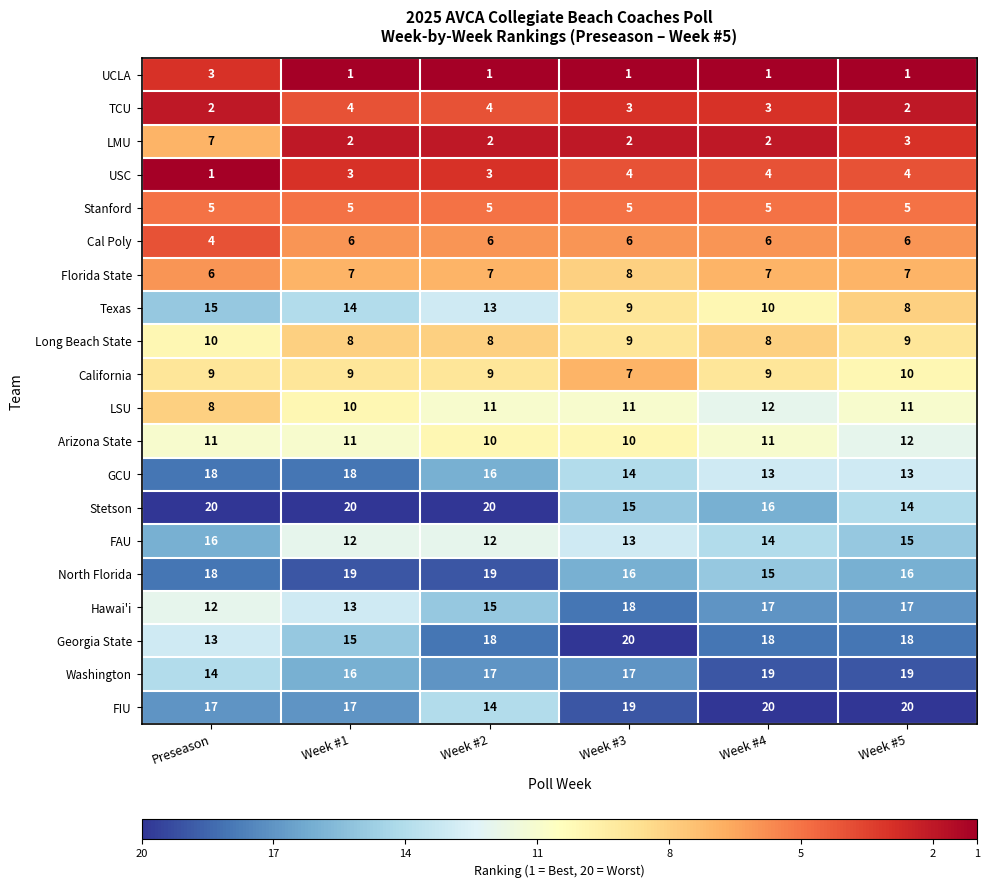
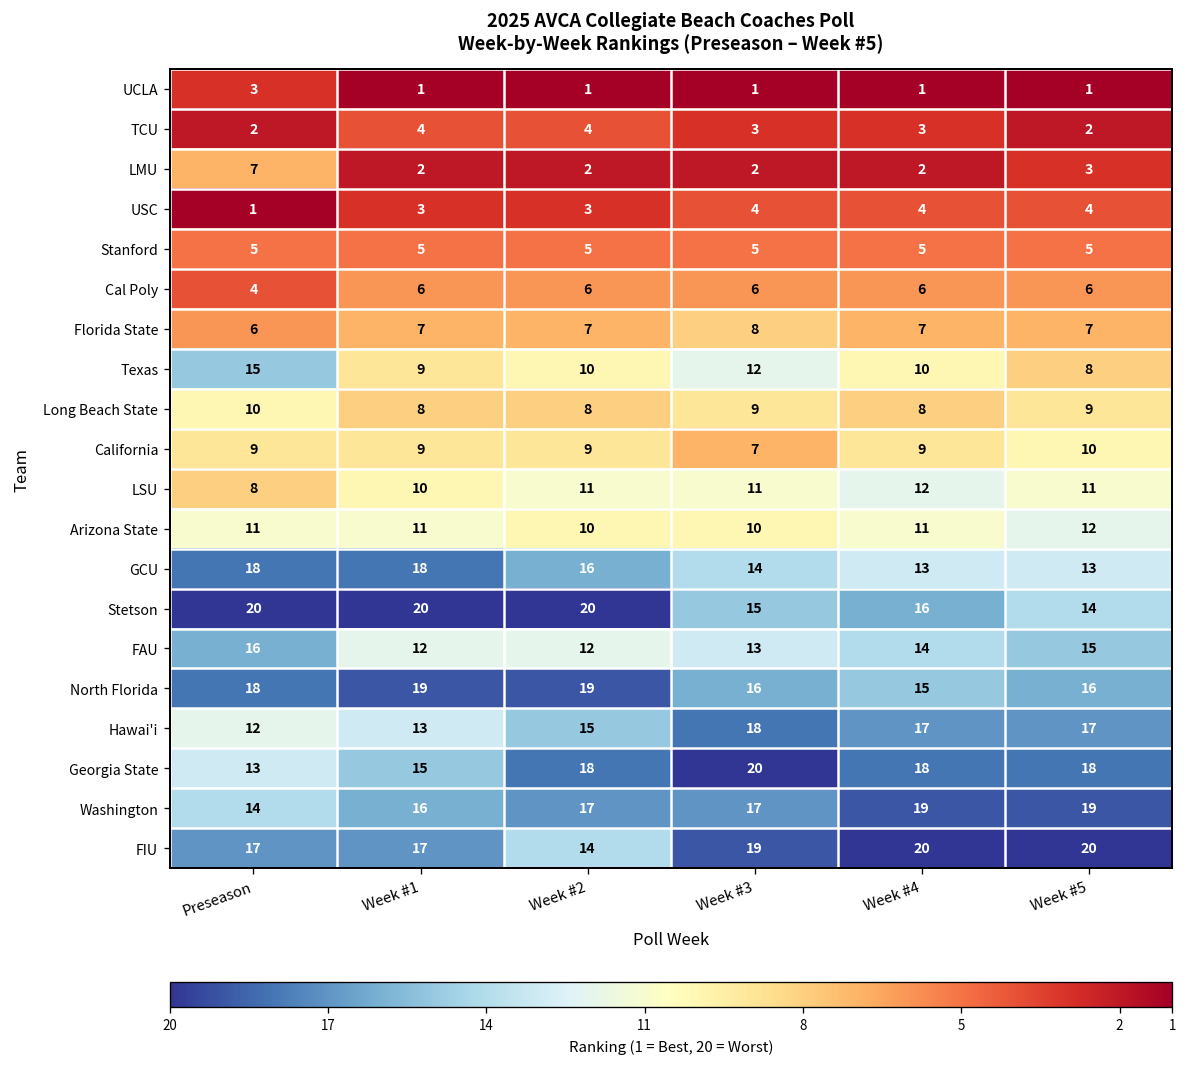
Texas, Week #1: 14 -> 9
Texas, Week #2: 13 -> 10
Texas, Week #3: 9 -> 12
